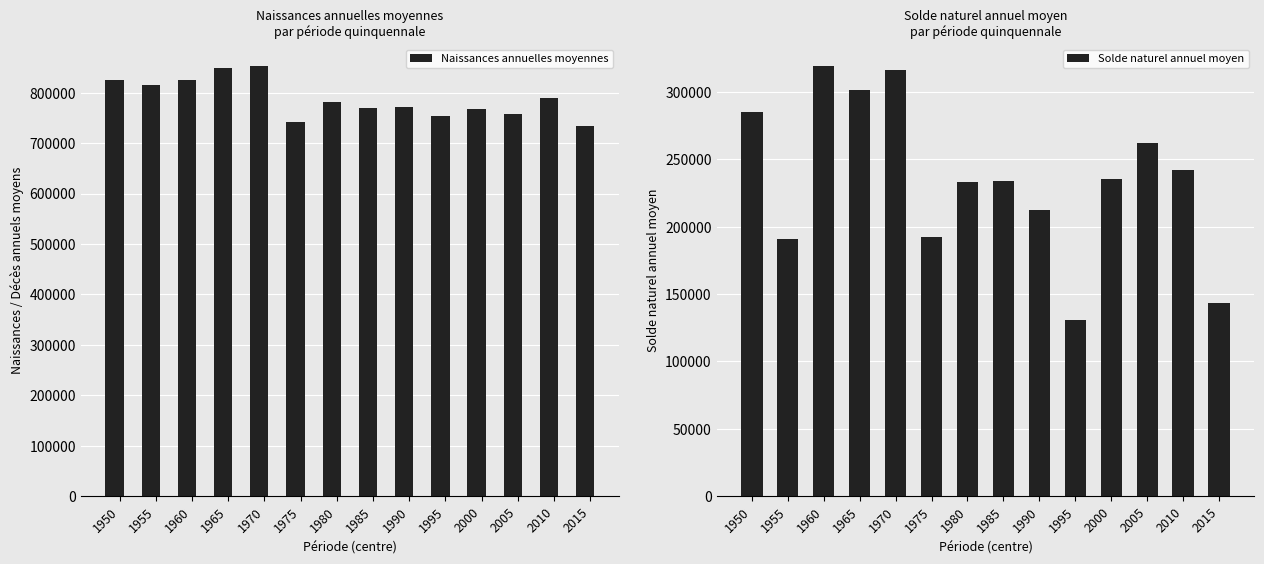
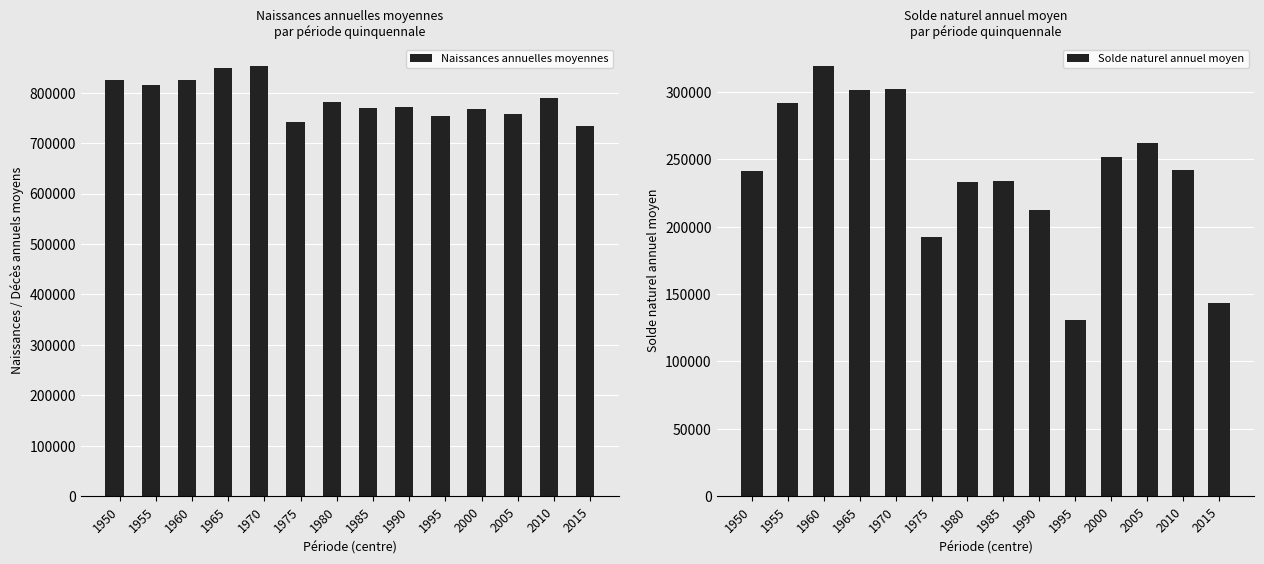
Solde naturel annuel moyen par période quinquennale, 1950: 285000 -> 241000
Solde naturel annuel moyen par période quinquennale, 1955: 191000 -> 291000
Solde naturel annuel moyen par période quinquennale, 1970: 316000 -> 302000
Solde naturel annuel moyen par période quinquennale, 2000: 236000 -> 252000
